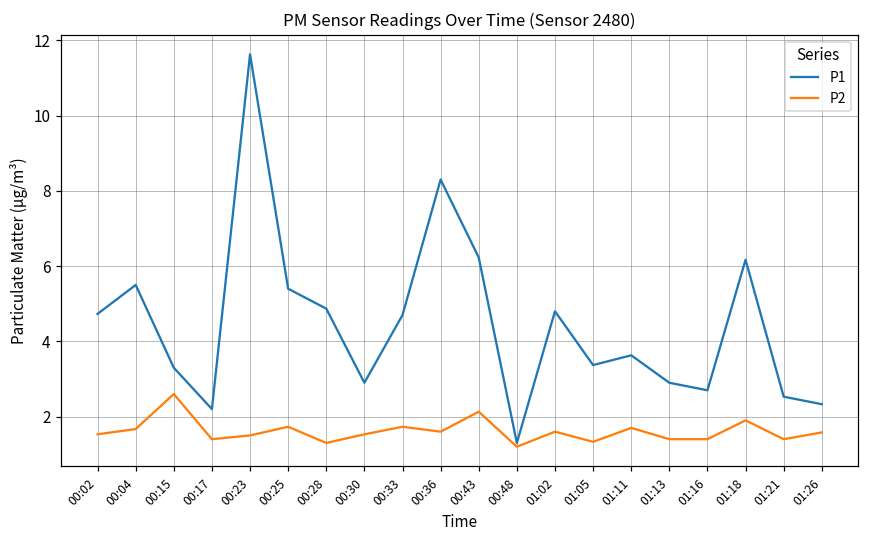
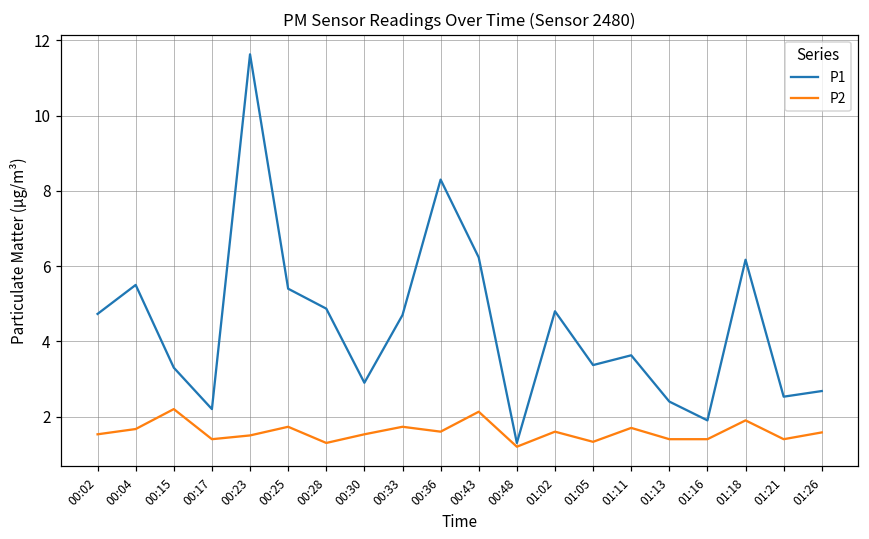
P2, 00:15: 2.6 -> 2.2
P1, 01:13: 2.9 -> 2.4
P1, 01:16: 2.7 -> 1.9
P1, 01:26: 2.3 -> 2.7
